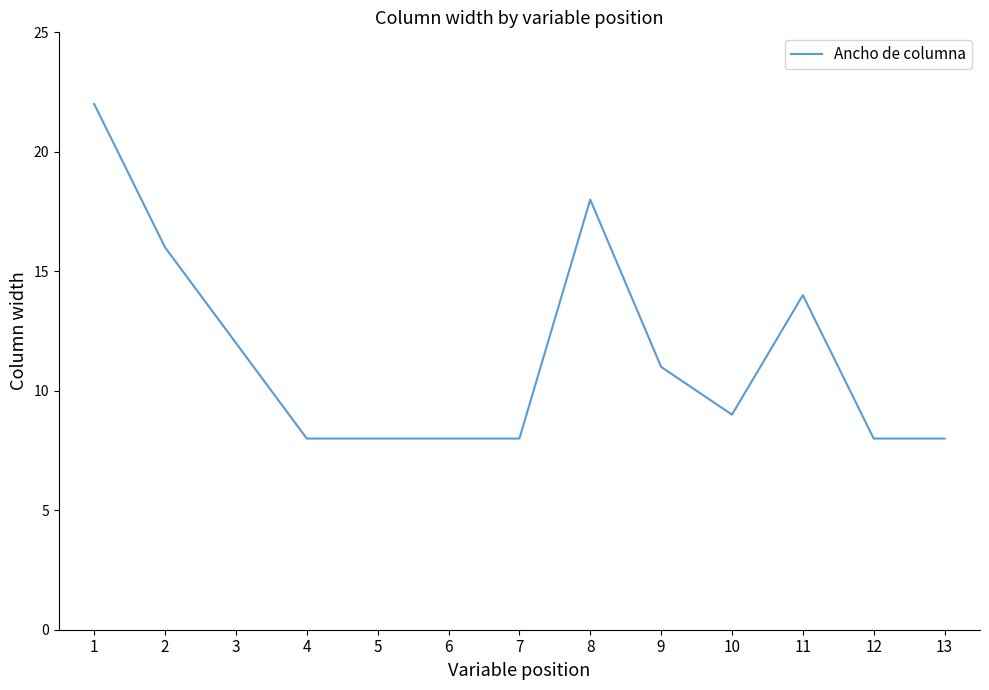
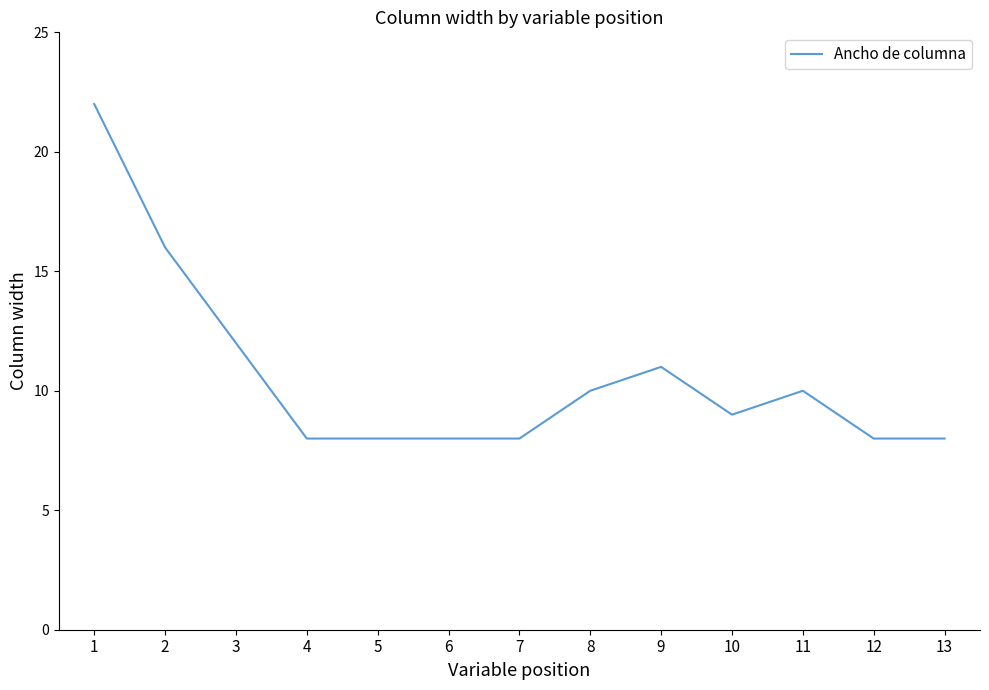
8: 18 -> 10
11: 14 -> 10
